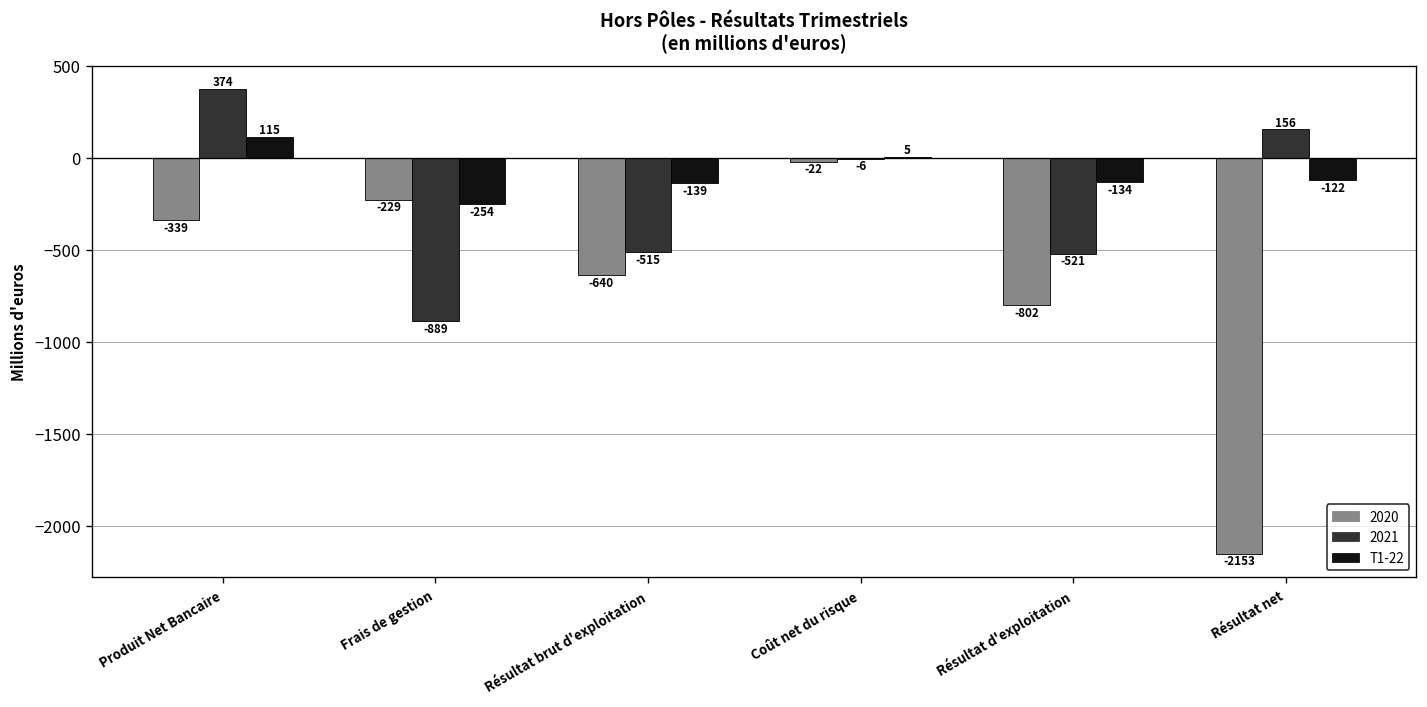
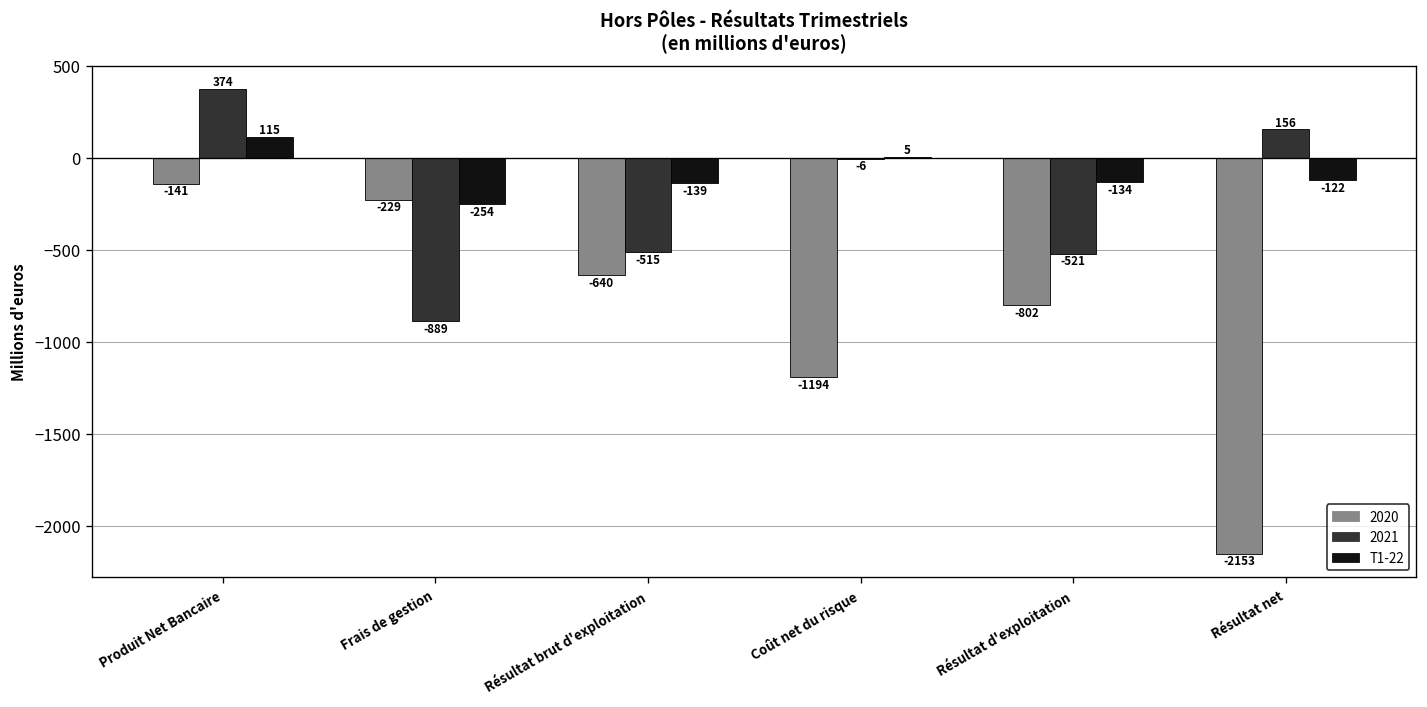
2020, Produit Net Bancaire: -339 -> -141
2020, Coût net du risque: -22 -> -1194
